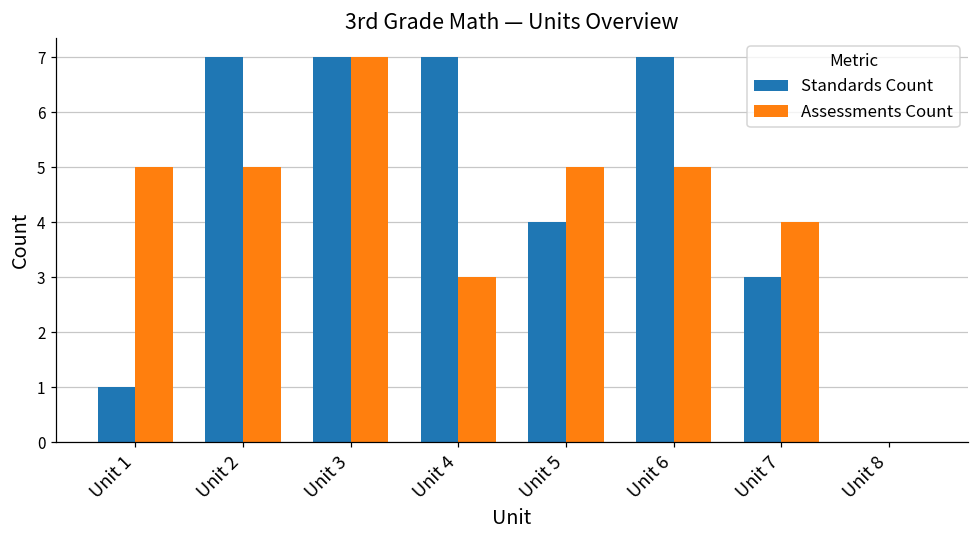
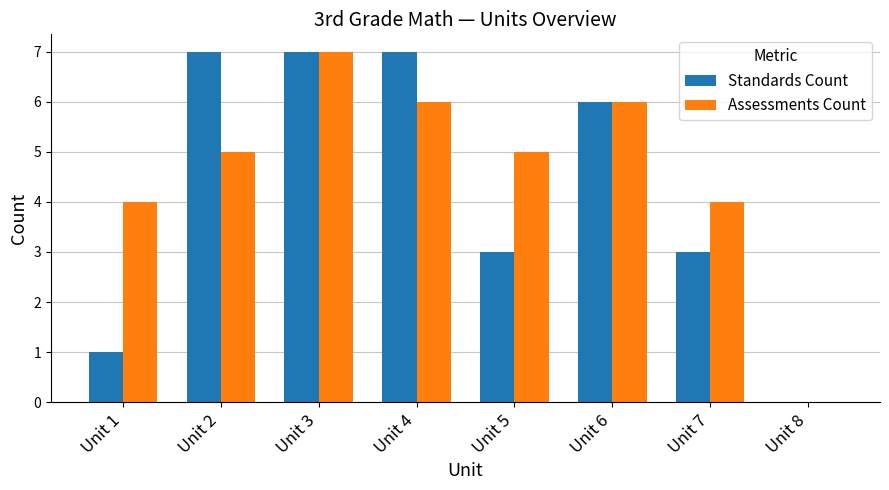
Assessments Count, Unit 1: 5 -> 4
Assessments Count, Unit 4: 3 -> 6
Standards Count, Unit 5: 4 -> 3
Standards Count, Unit 6: 7 -> 6
Assessments Count, Unit 6: 5 -> 6
